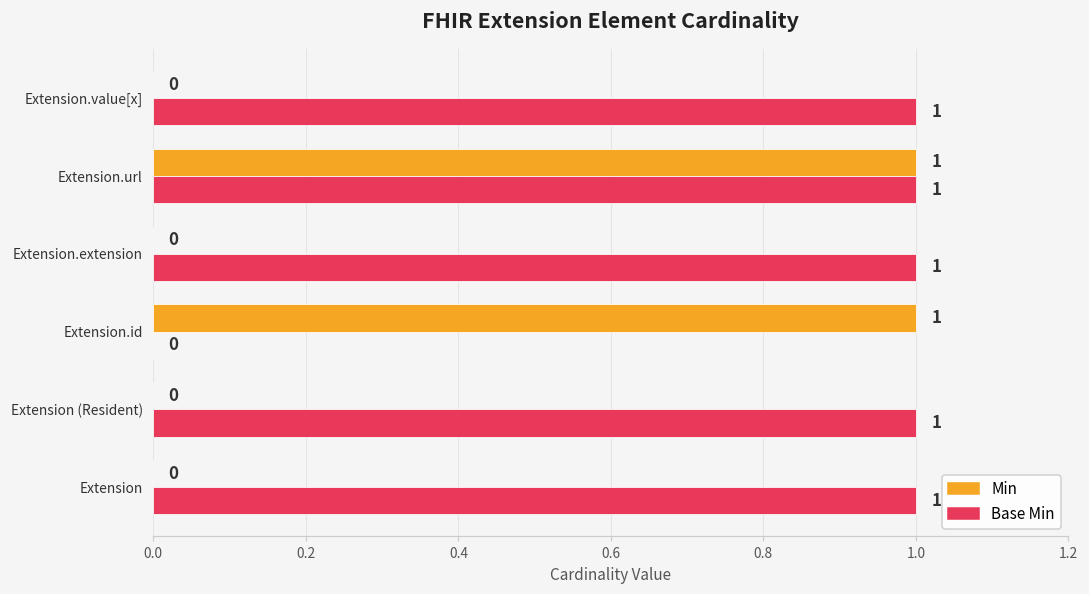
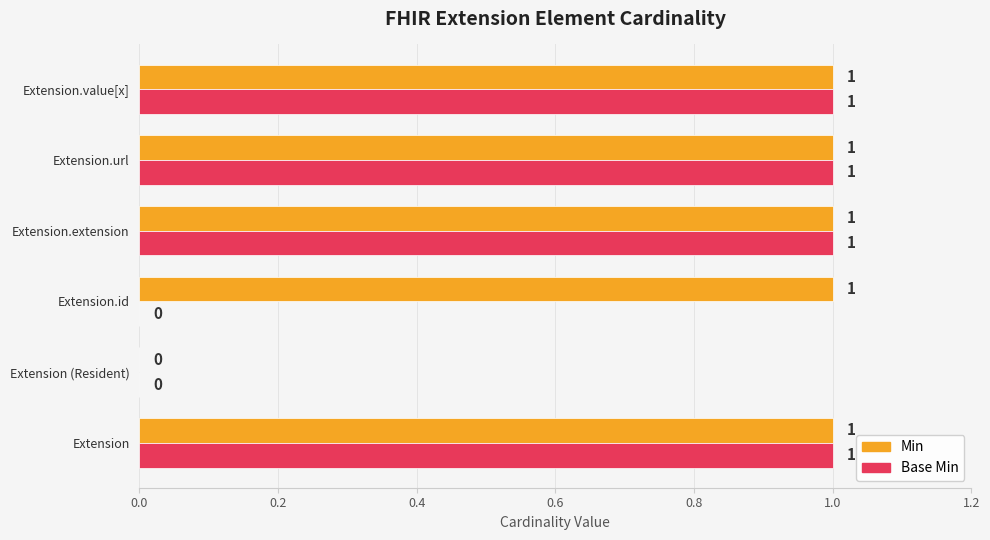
Min, Extension.value[x]: 0 -> 1
Min, Extension.extension: 0 -> 1
Base Min, Extension (Resident): 1 -> 0
Min, Extension: 0 -> 1
